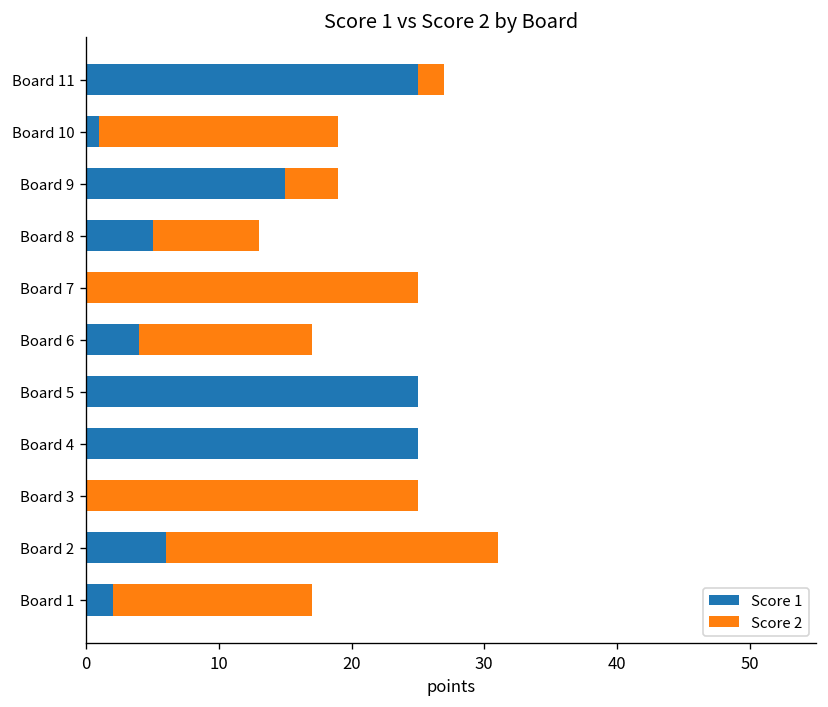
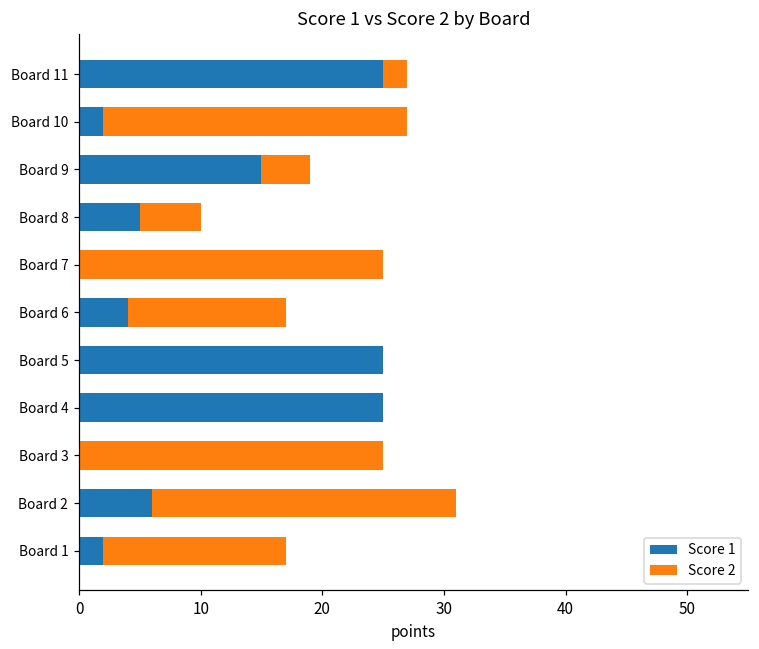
Score 1, Board 10: 1 -> 2
Score 2, Board 10: 18 -> 25
Score 2, Board 8: 8 -> 5
